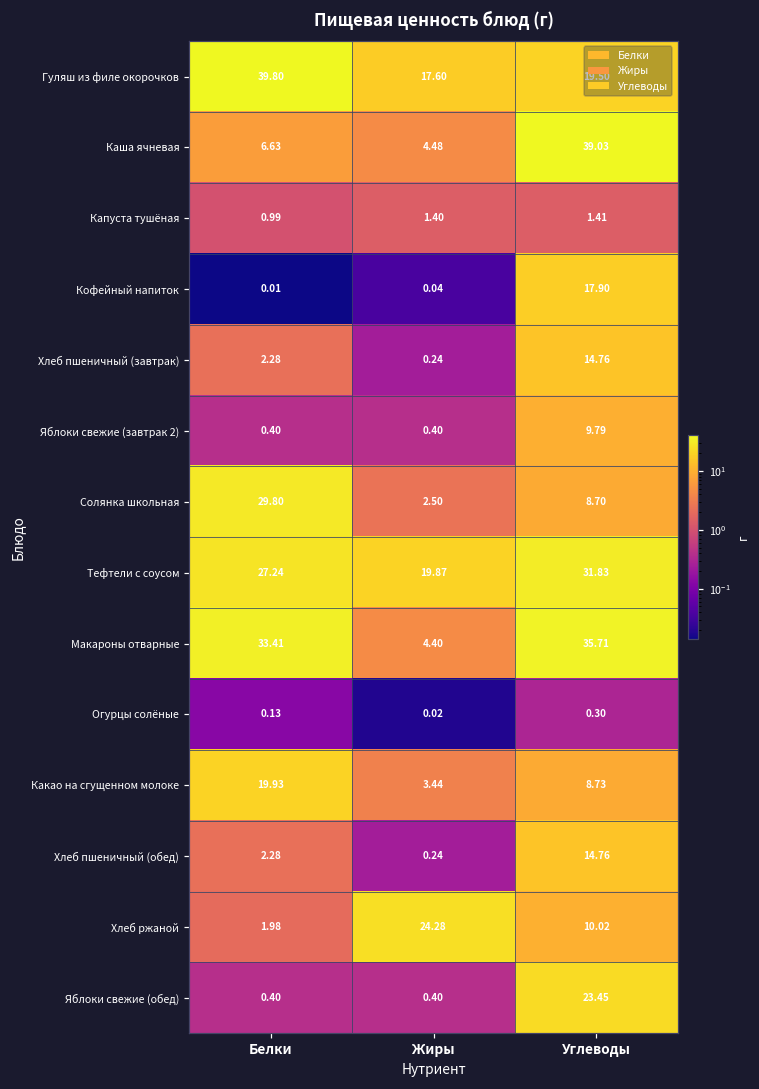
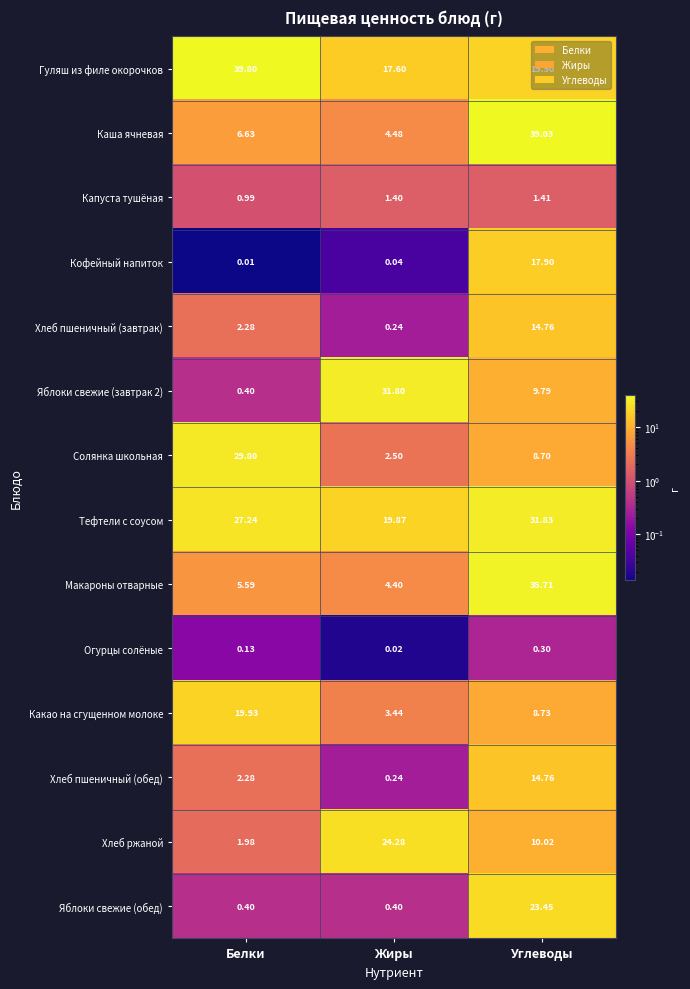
Яблоки свежие (завтрак 2), Жиры: 0.40 -> 31.80
Макароны отварные, Белки: 33.41 -> 5.59
